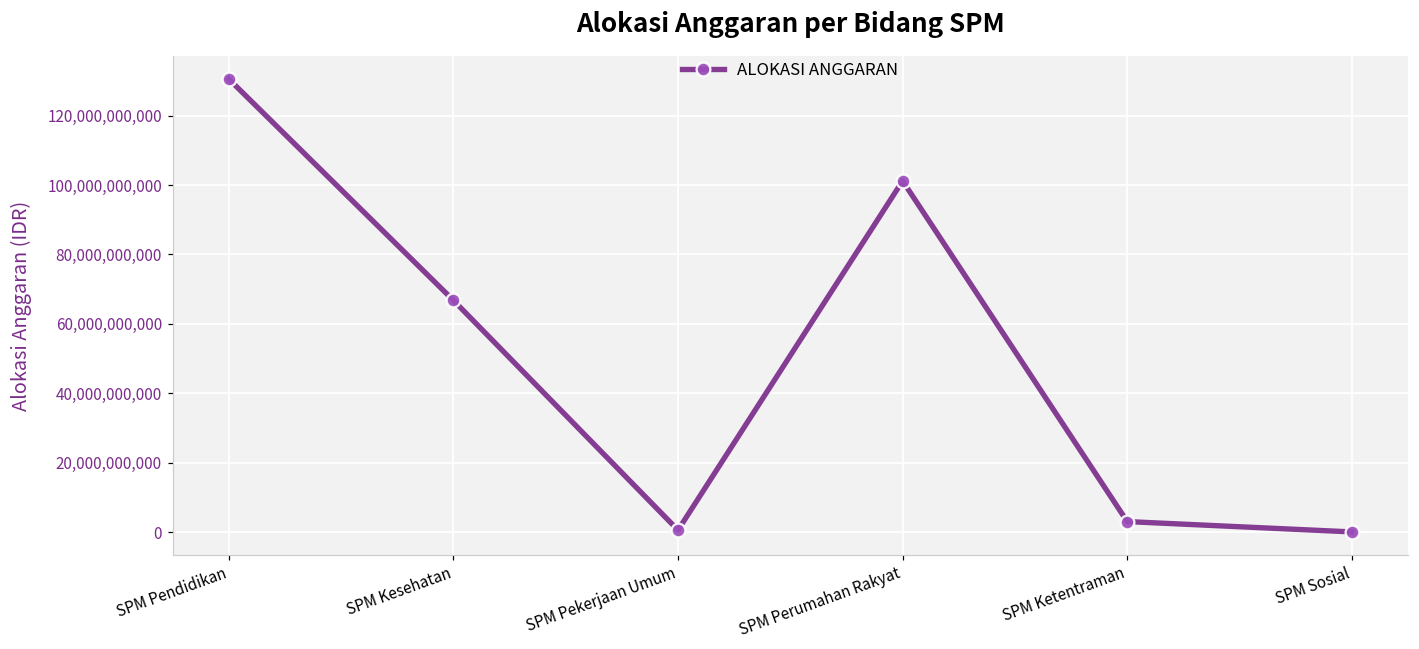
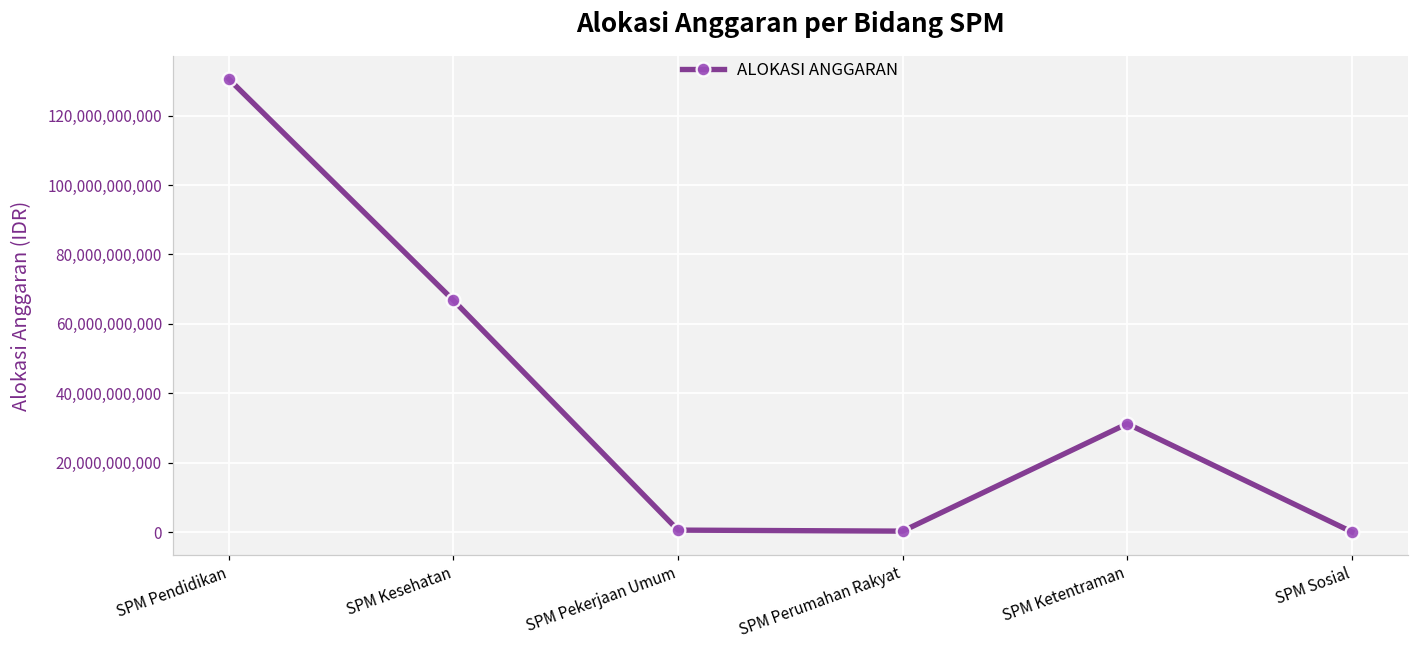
SPM Perumahan Rakyat: 101,000,000,000 -> 0
SPM Ketentraman: 3,000,000,000 -> 31,000,000,000
